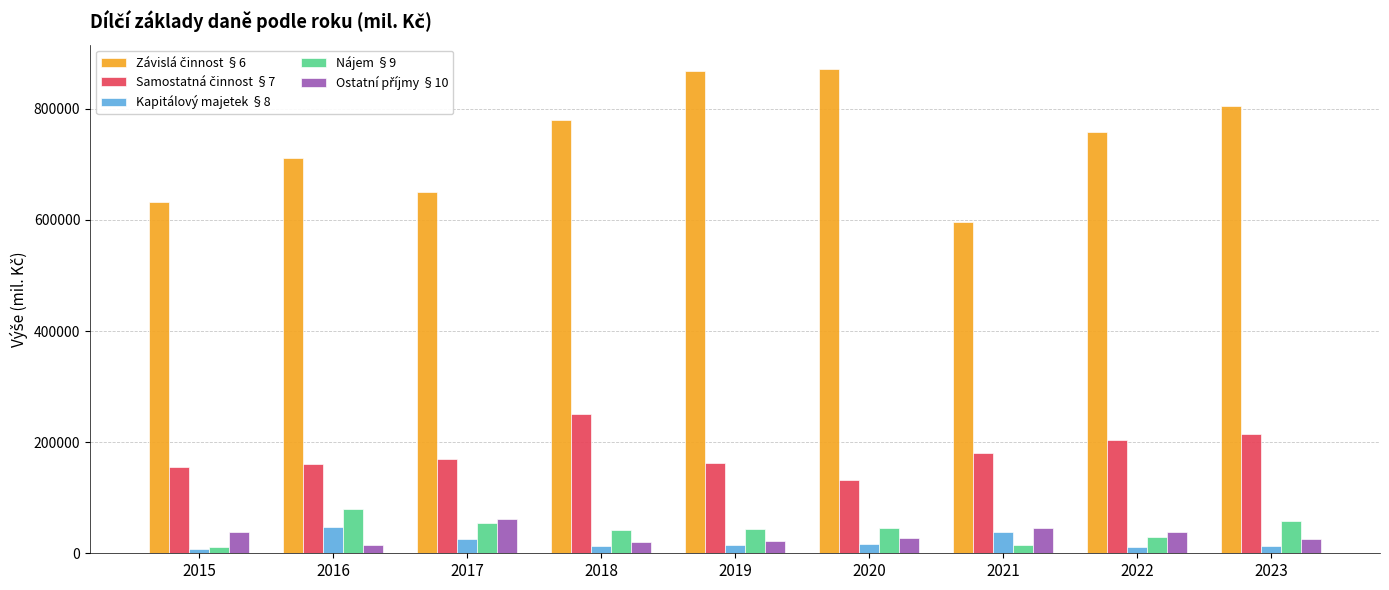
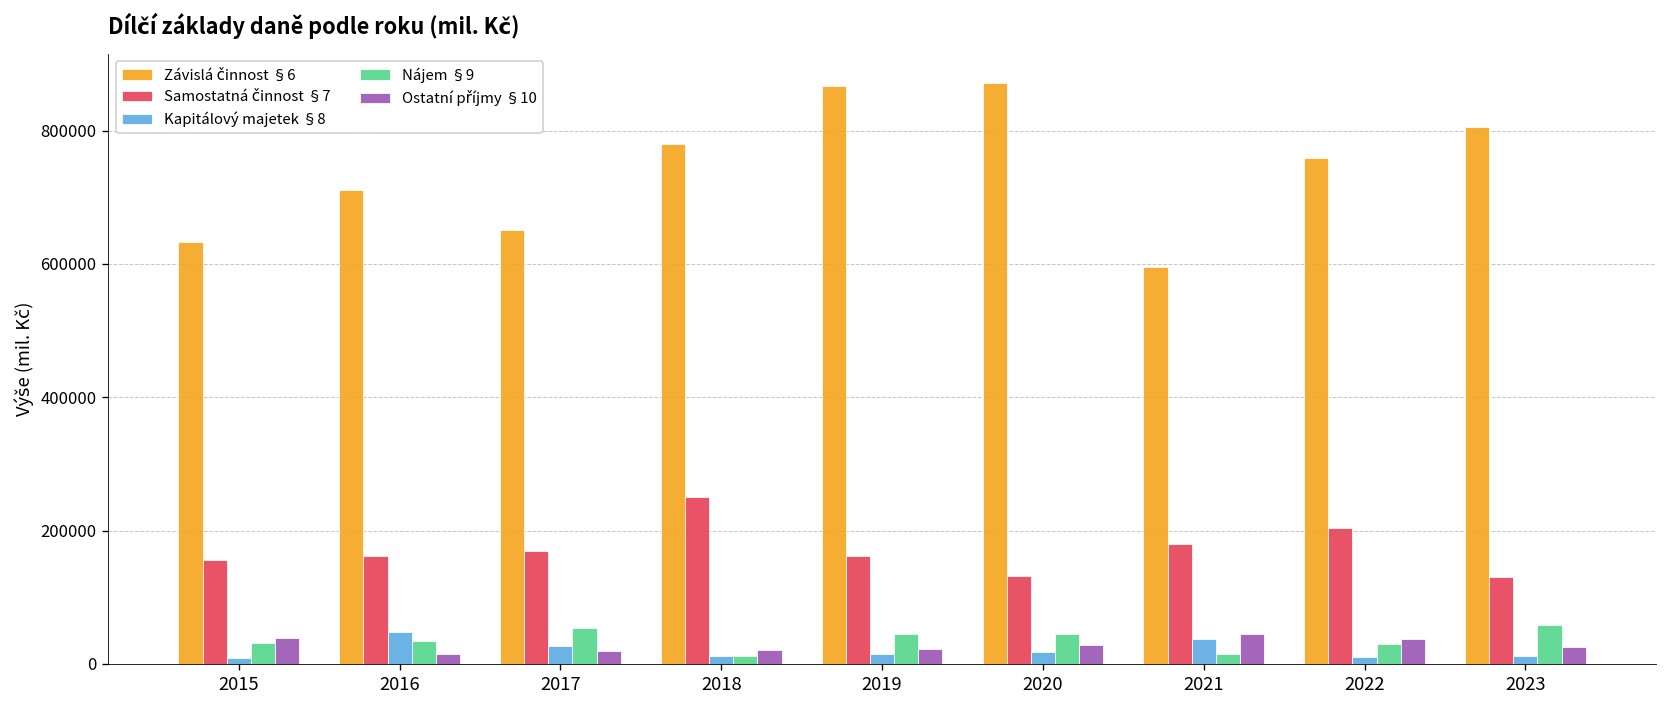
Nájem §9, 2015: 10000 -> 30000
Nájem §9, 2016: 80000 -> 30000
Ostatní příjmy §10, 2017: 60000 -> 20000
Nájem §9, 2018: 40000 -> 10000
Samostatná činnost §7, 2023: 210000 -> 130000
